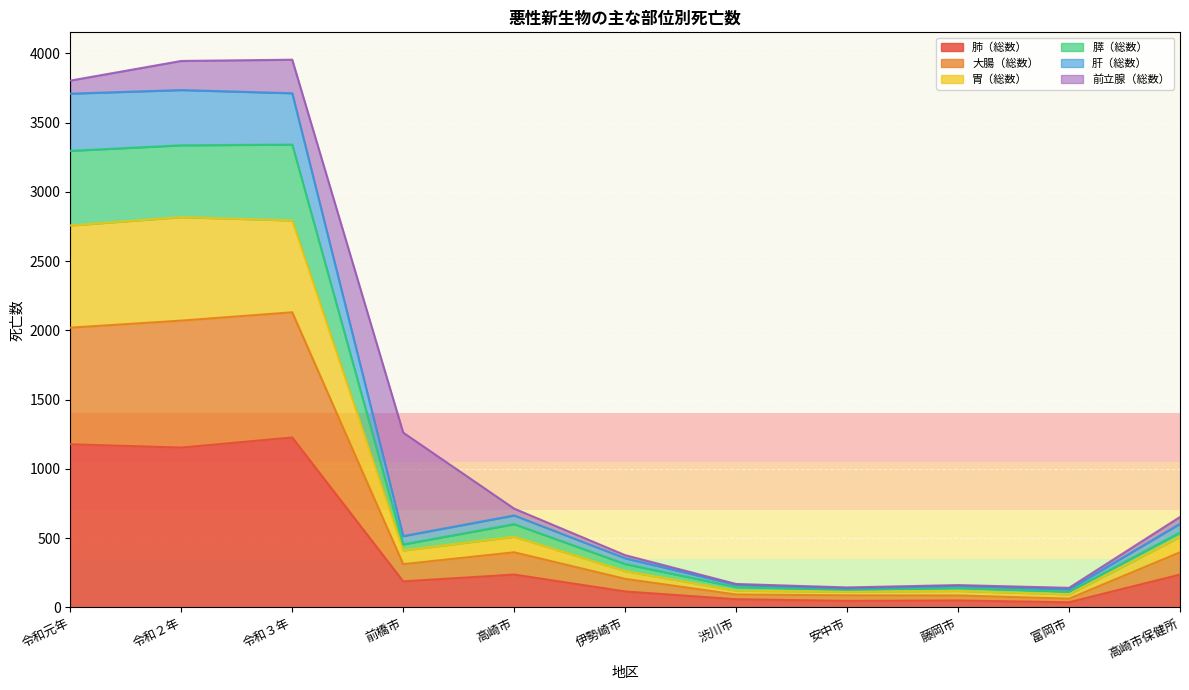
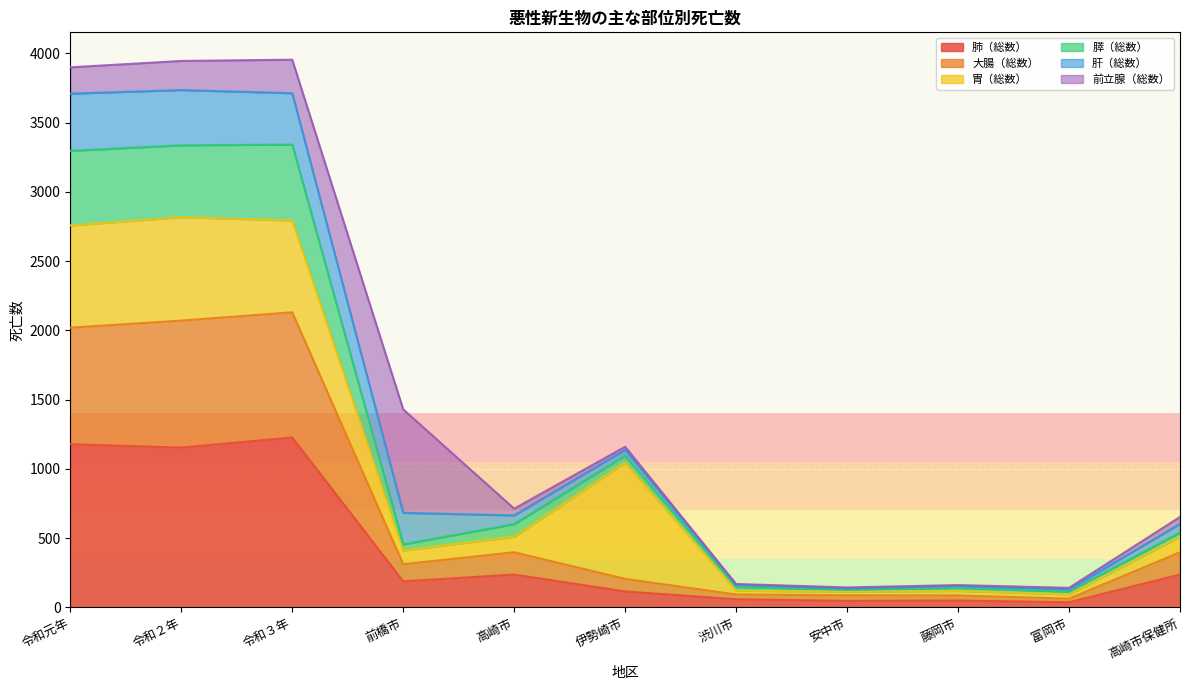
前立腺（総数）, 令和元年: 90 -> 190
肝（総数）, 前橋市: 60 -> 230
胃（総数）, 伊勢崎市: 60 -> 840
